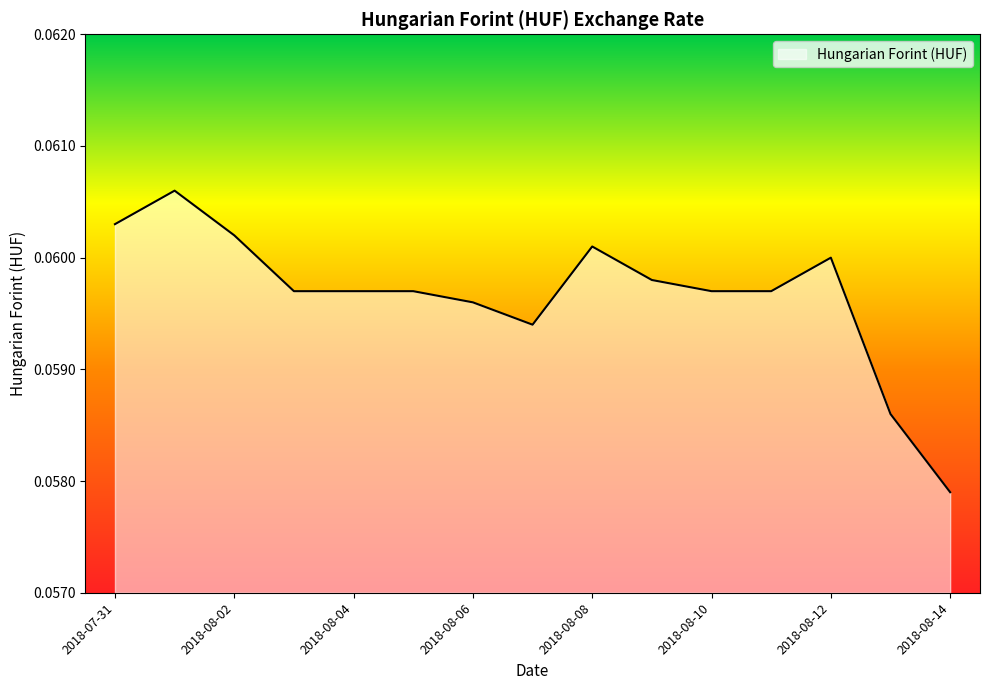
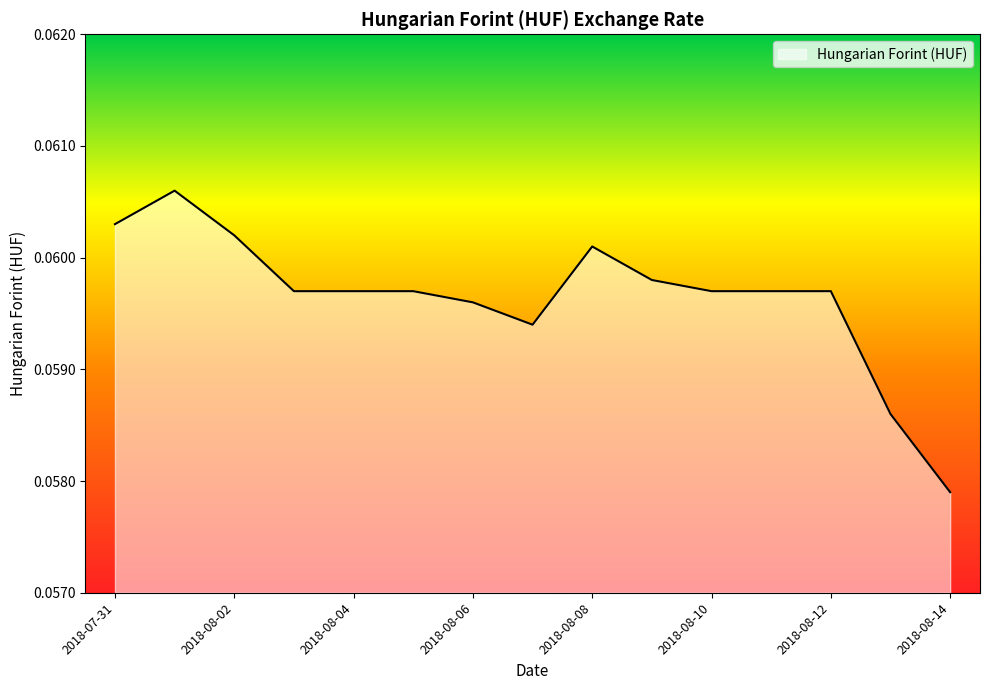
2018-08-12: 0.0600 -> 0.0597
